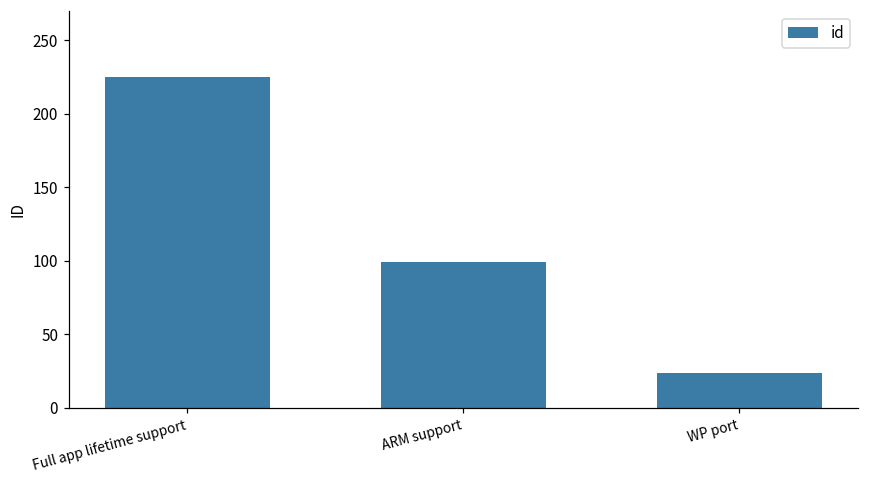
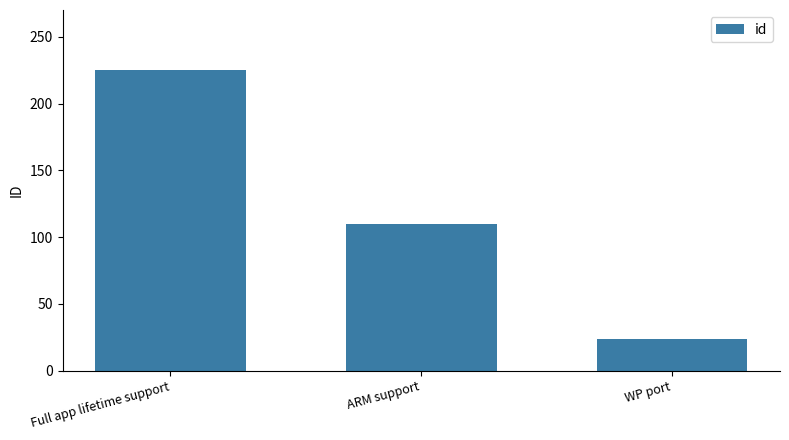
ARM support: 99 -> 110
